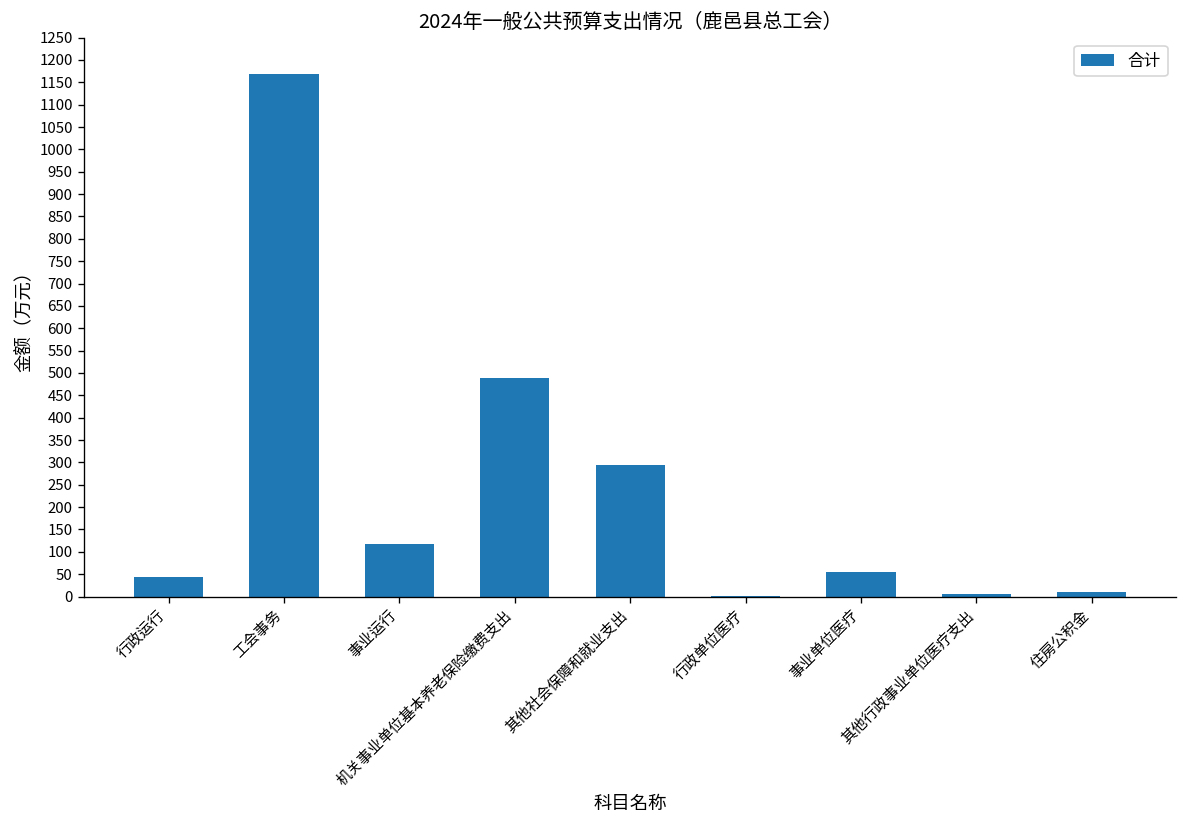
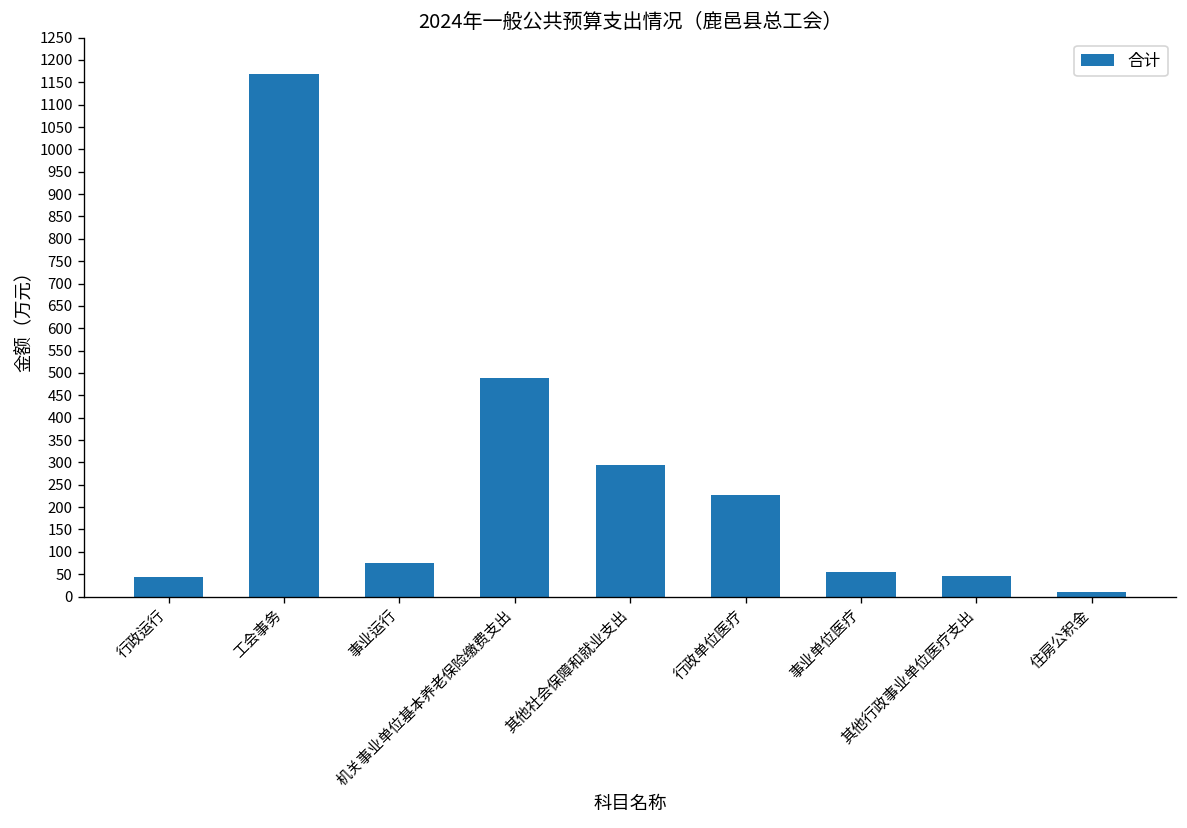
事业运行: 120 -> 80
行政单位医疗: 0 -> 230
其他行政事业单位医疗支出: 10 -> 50
